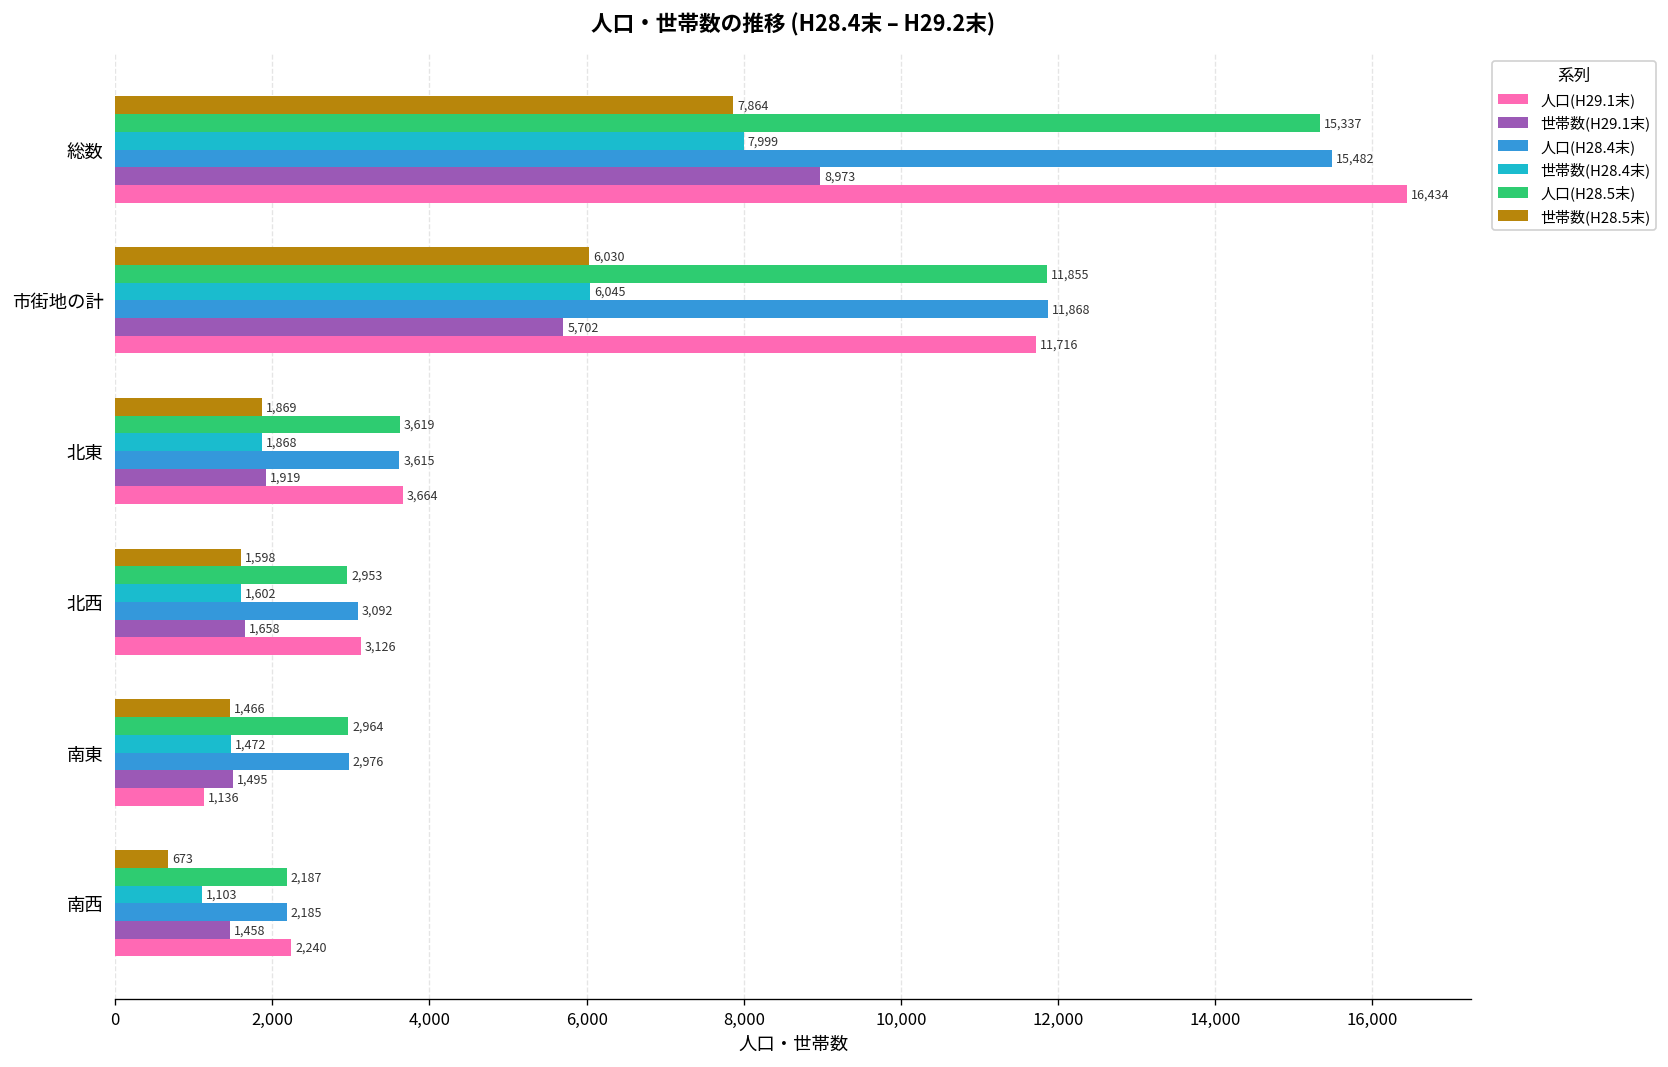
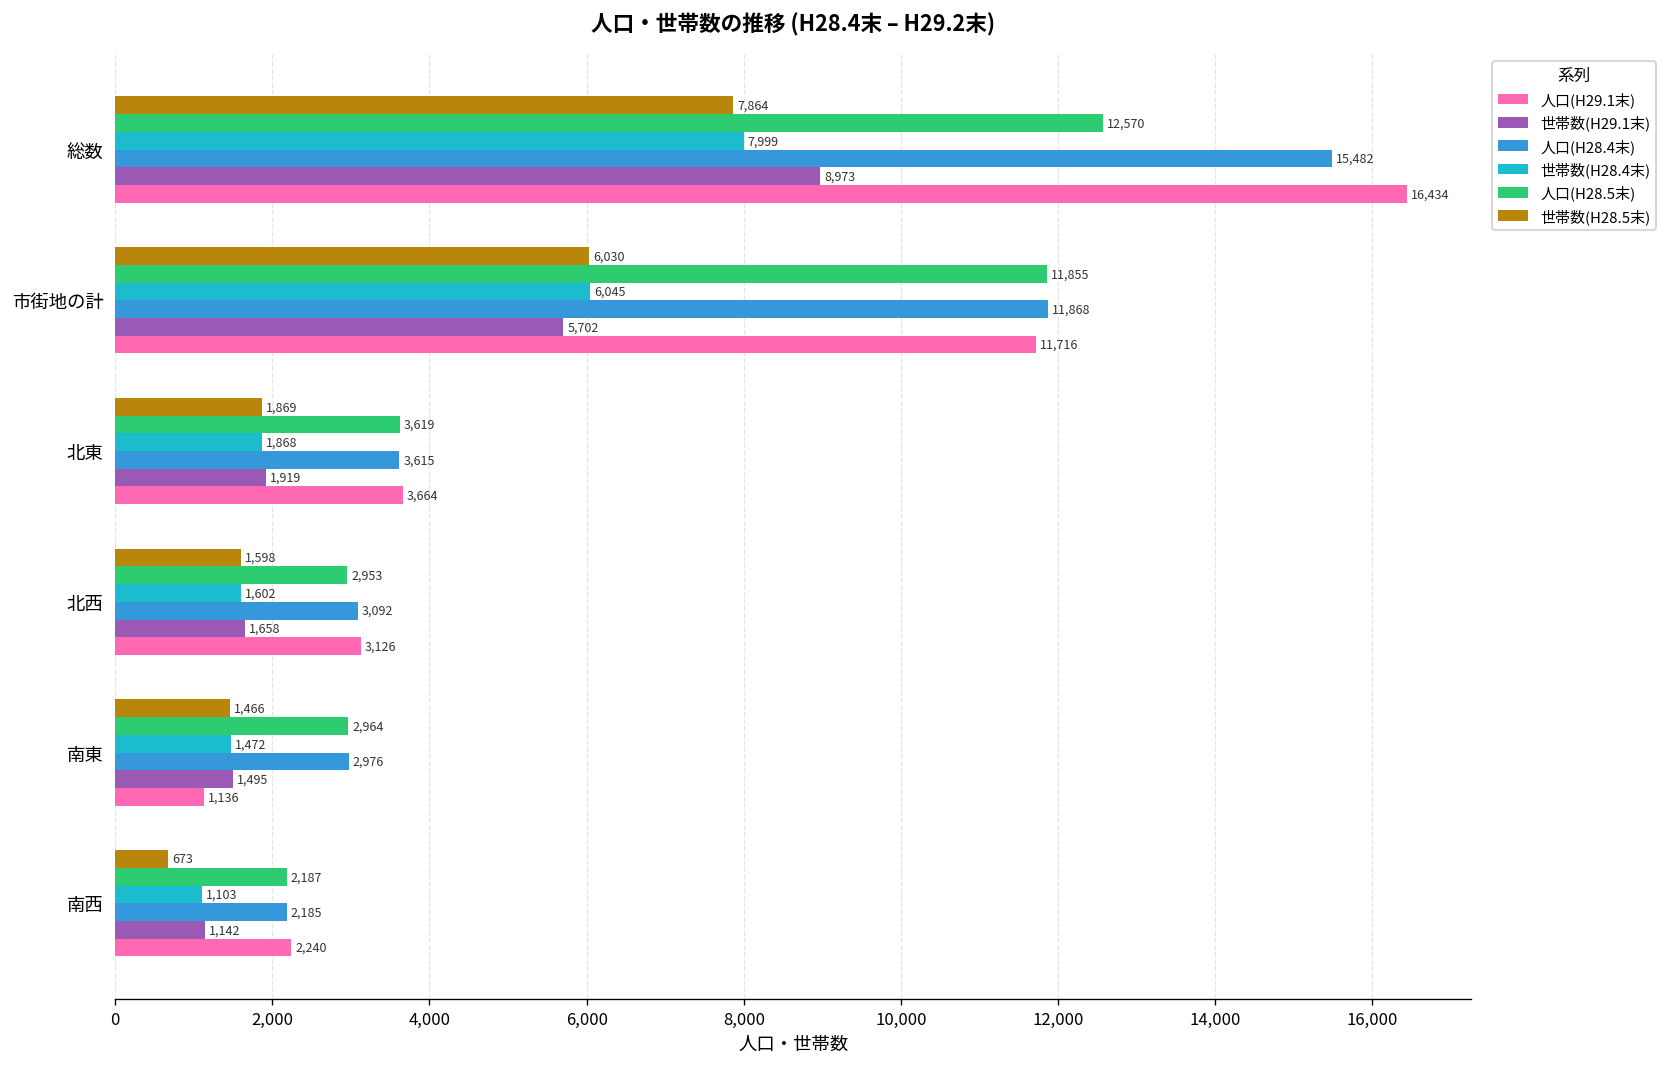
人口(H28.5末), 総数: 15,337 -> 12,570
世帯数(H29.1末), 南西: 1,458 -> 1,142
